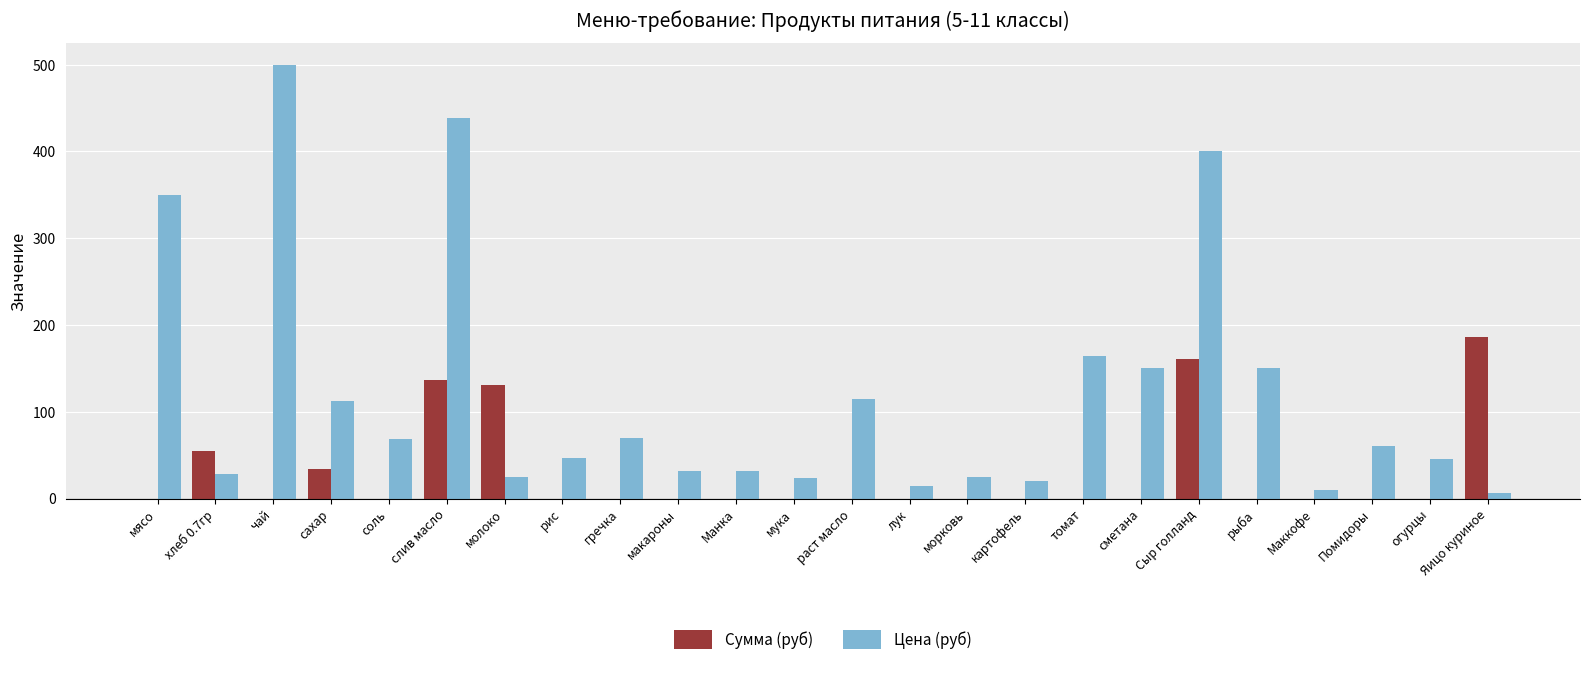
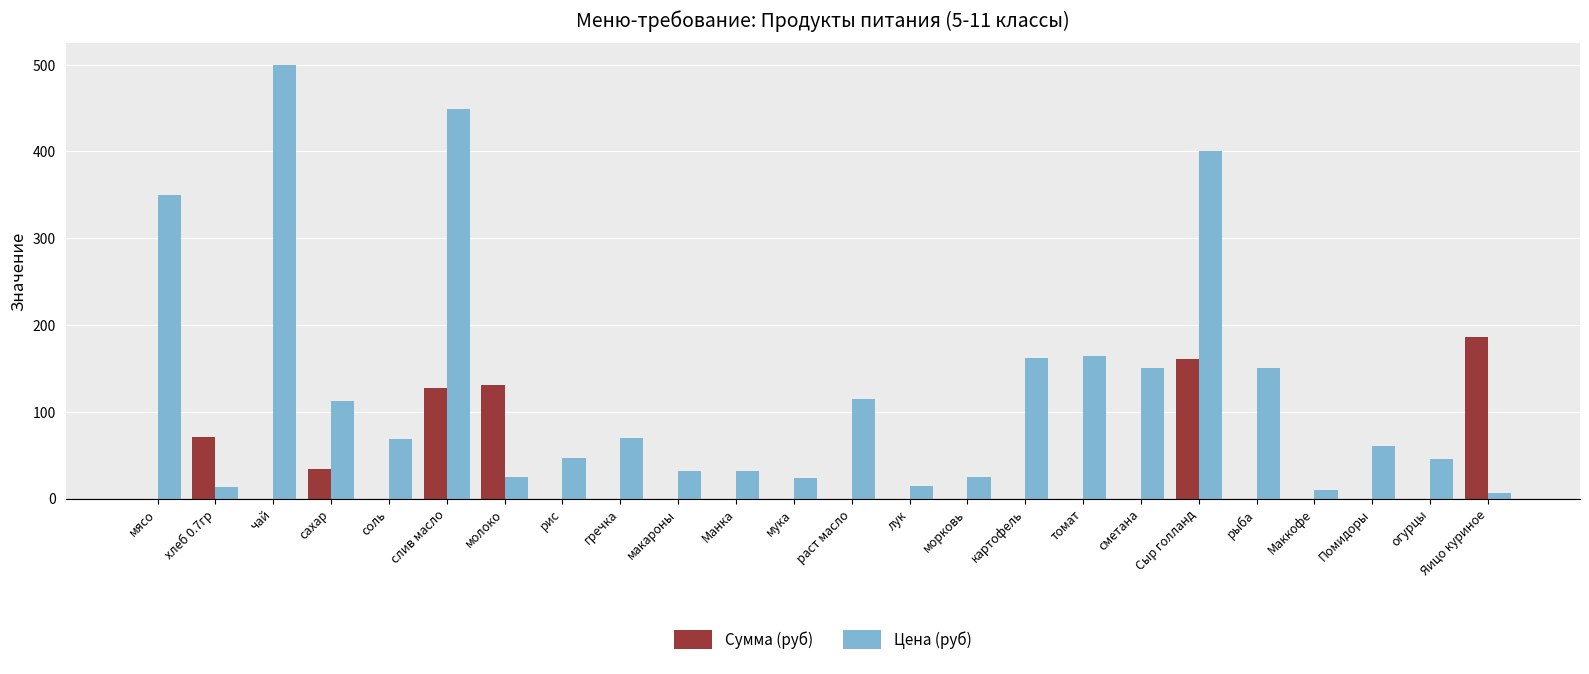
Сумма (руб), хлеб 0.7гр: 50 -> 70
Цена (руб), хлеб 0.7гр: 30 -> 10
Сумма (руб), слив масло: 140 -> 130
Цена (руб), слив масло: 440 -> 450
Цена (руб), картофель: 20 -> 160
